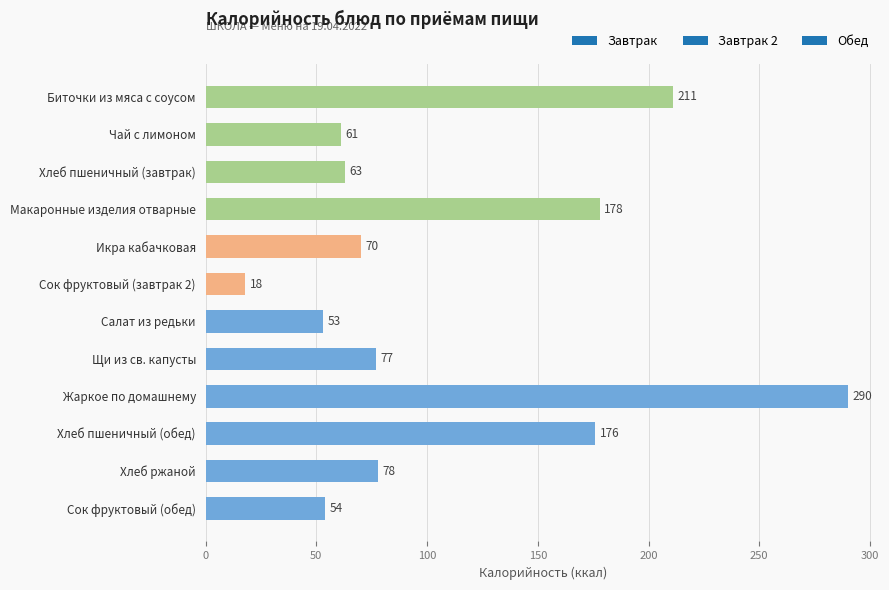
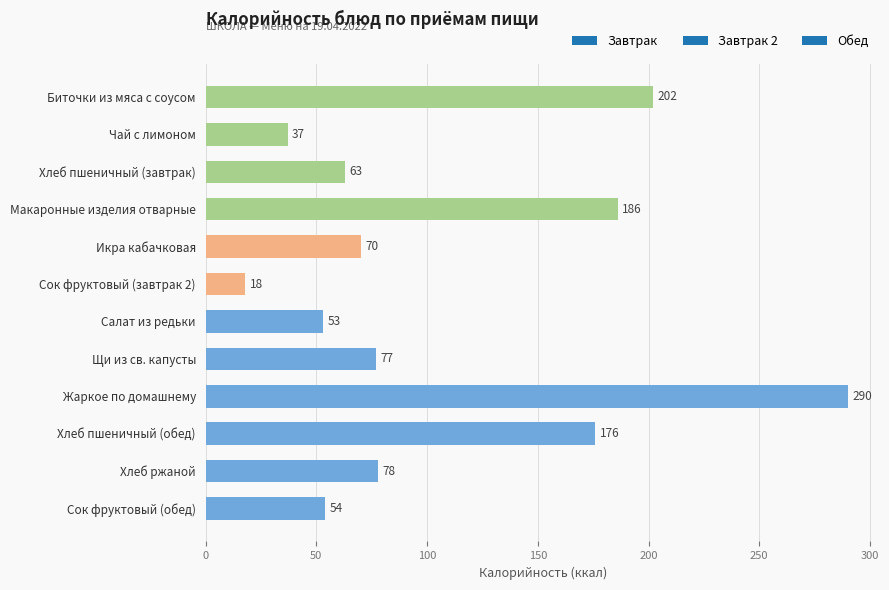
Биточки из мяса с соусом: 211 -> 202
Чай с лимоном: 61 -> 37
Макаронные изделия отварные: 178 -> 186
